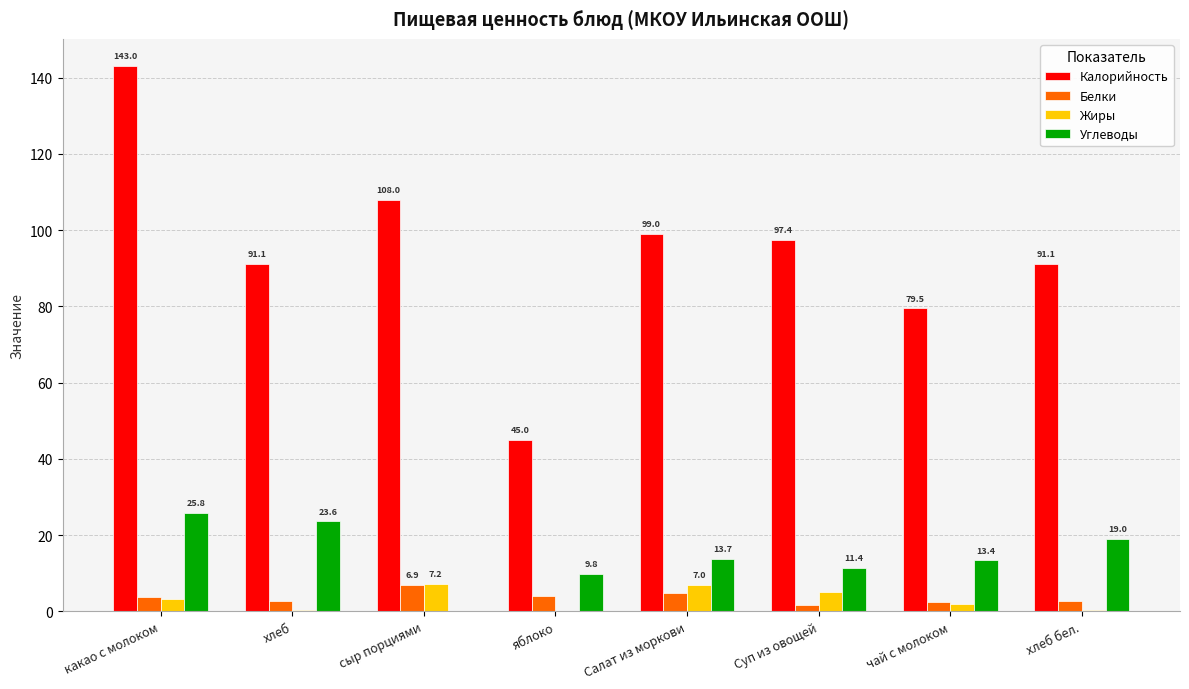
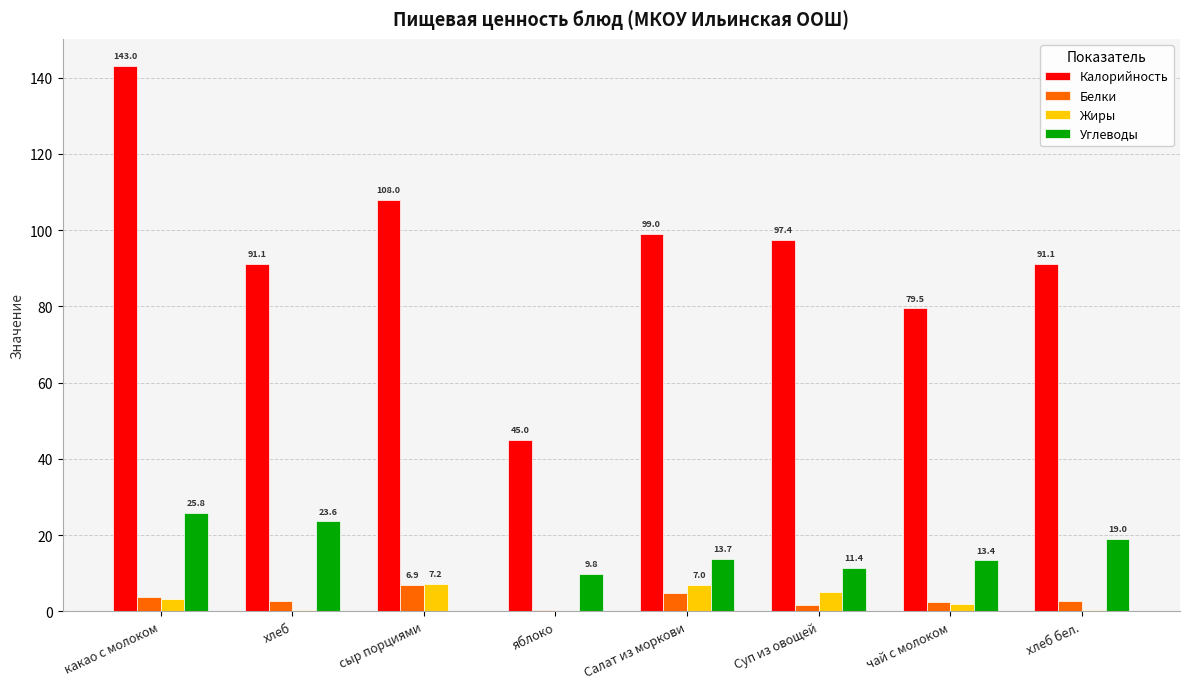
Белки, яблоко: 4 -> 0
